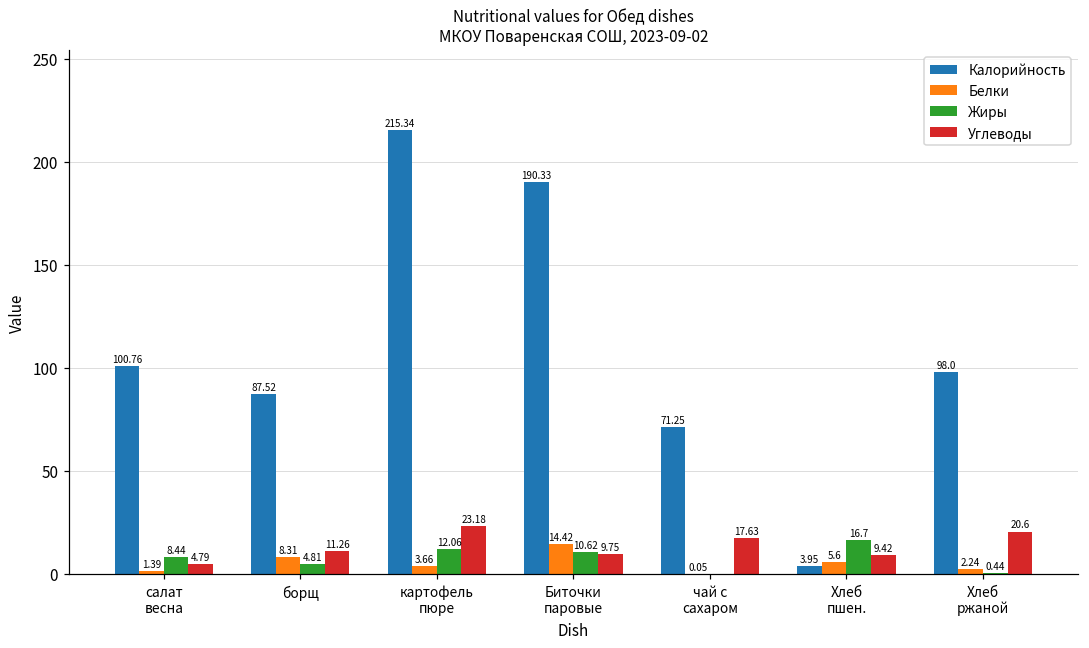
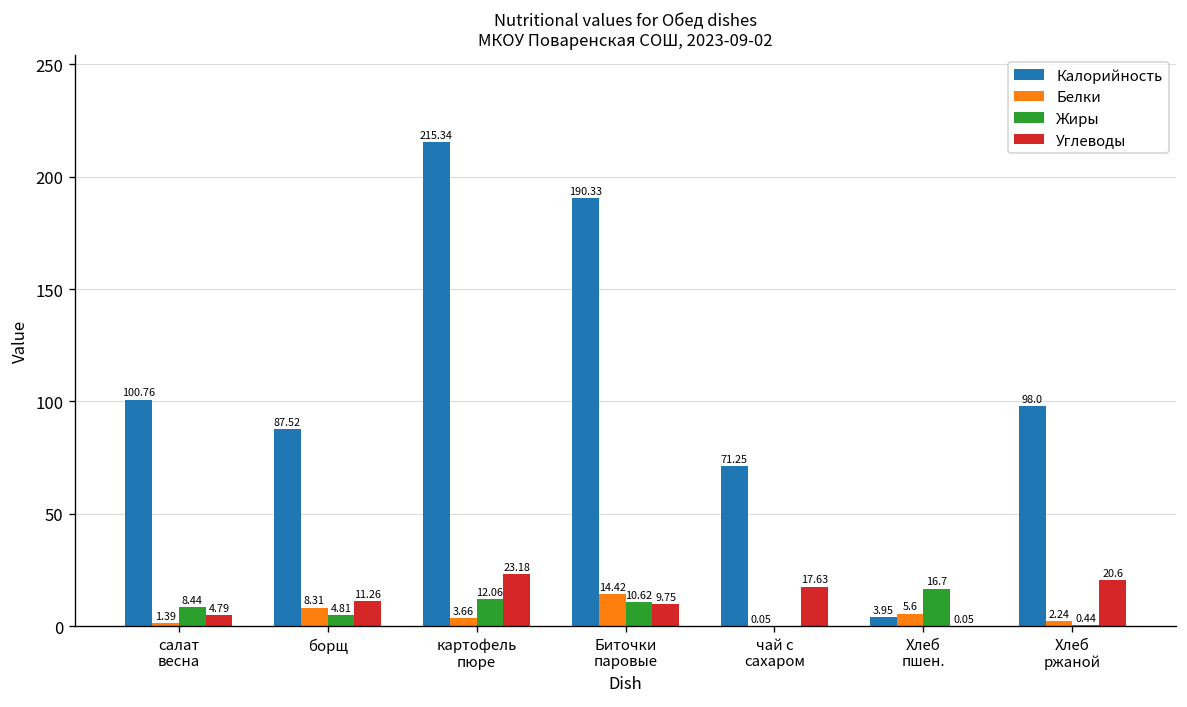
Углеводы, Хлеб пшен.: 9.42 -> 0.05
